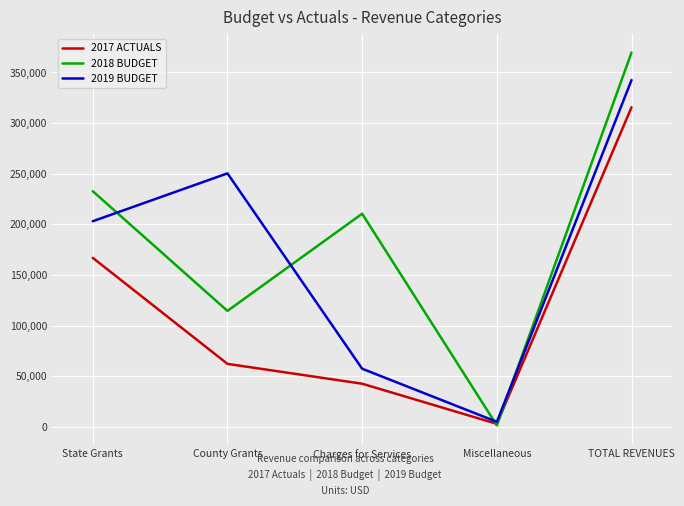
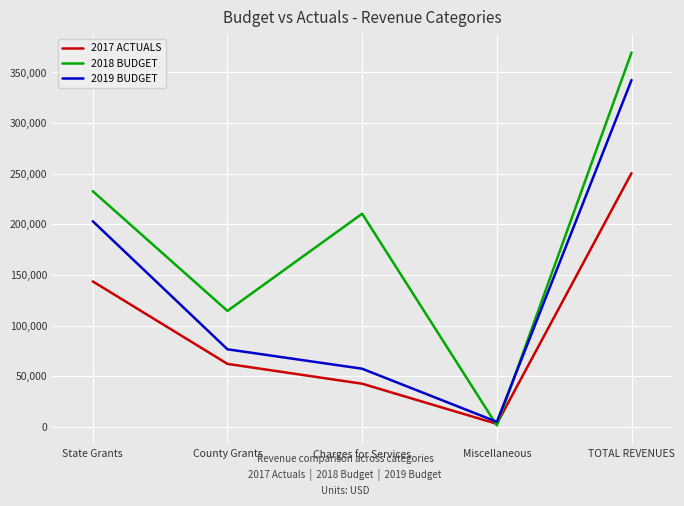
2017 ACTUALS, State Grants: 167,000 -> 144,000
2019 BUDGET, County Grants: 250,000 -> 77,000
2017 ACTUALS, TOTAL REVENUES: 315,000 -> 250,000
